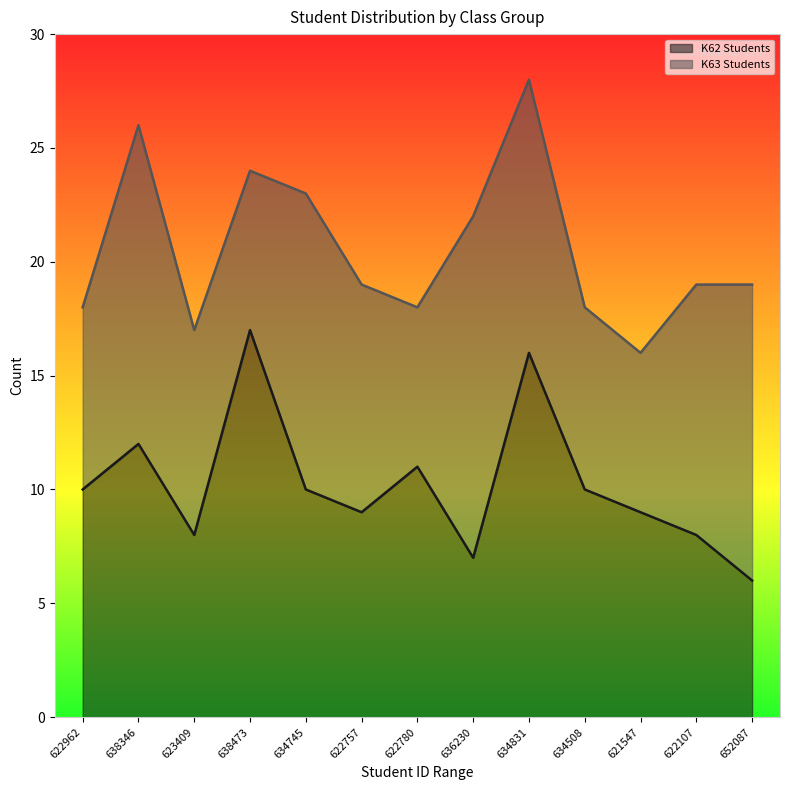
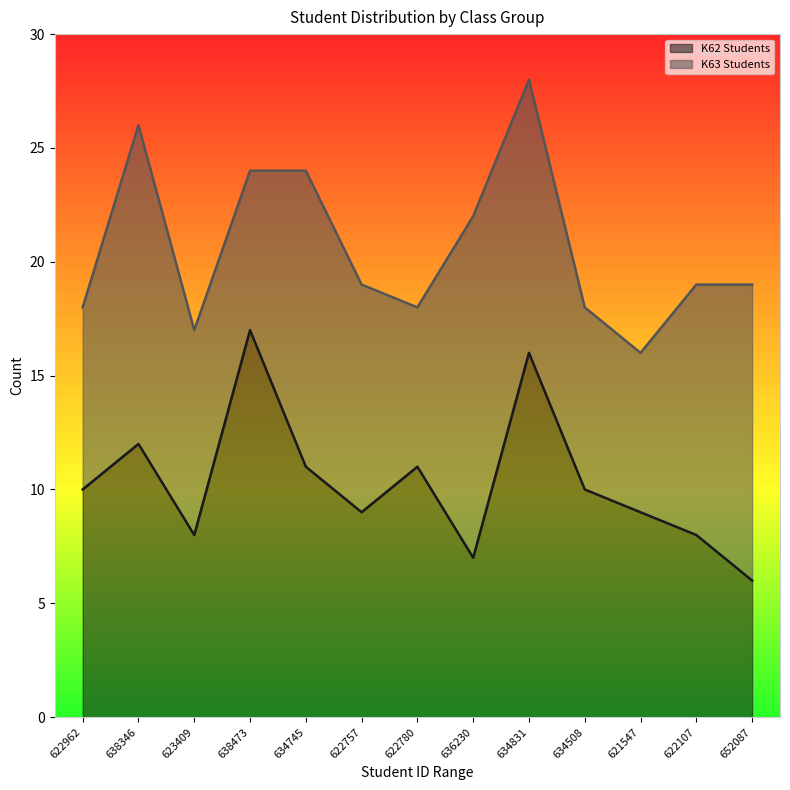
K62 Students, 634745: 10 -> 11
